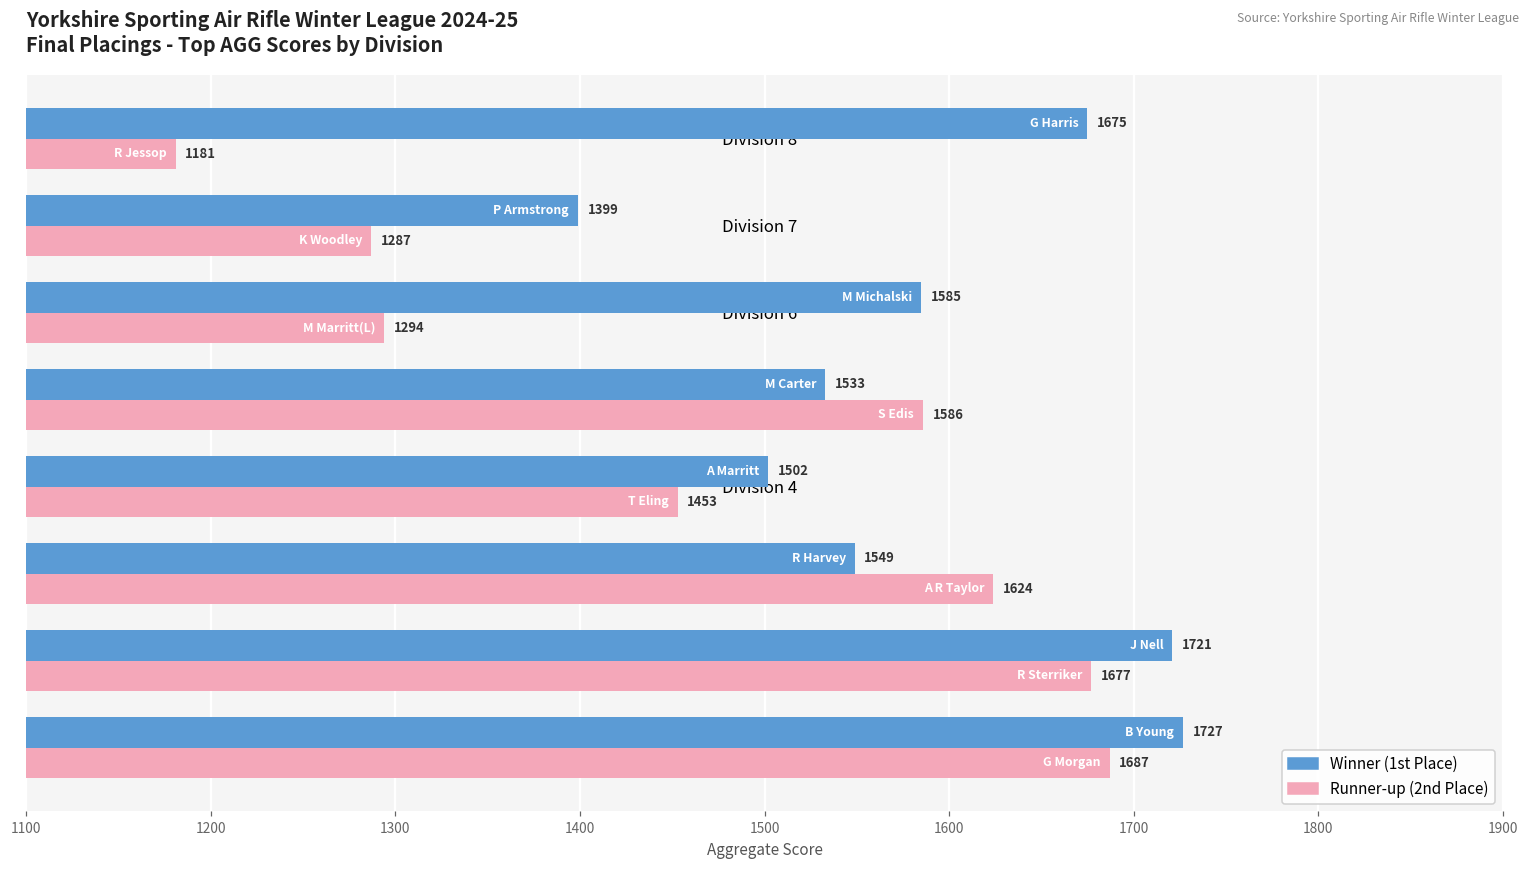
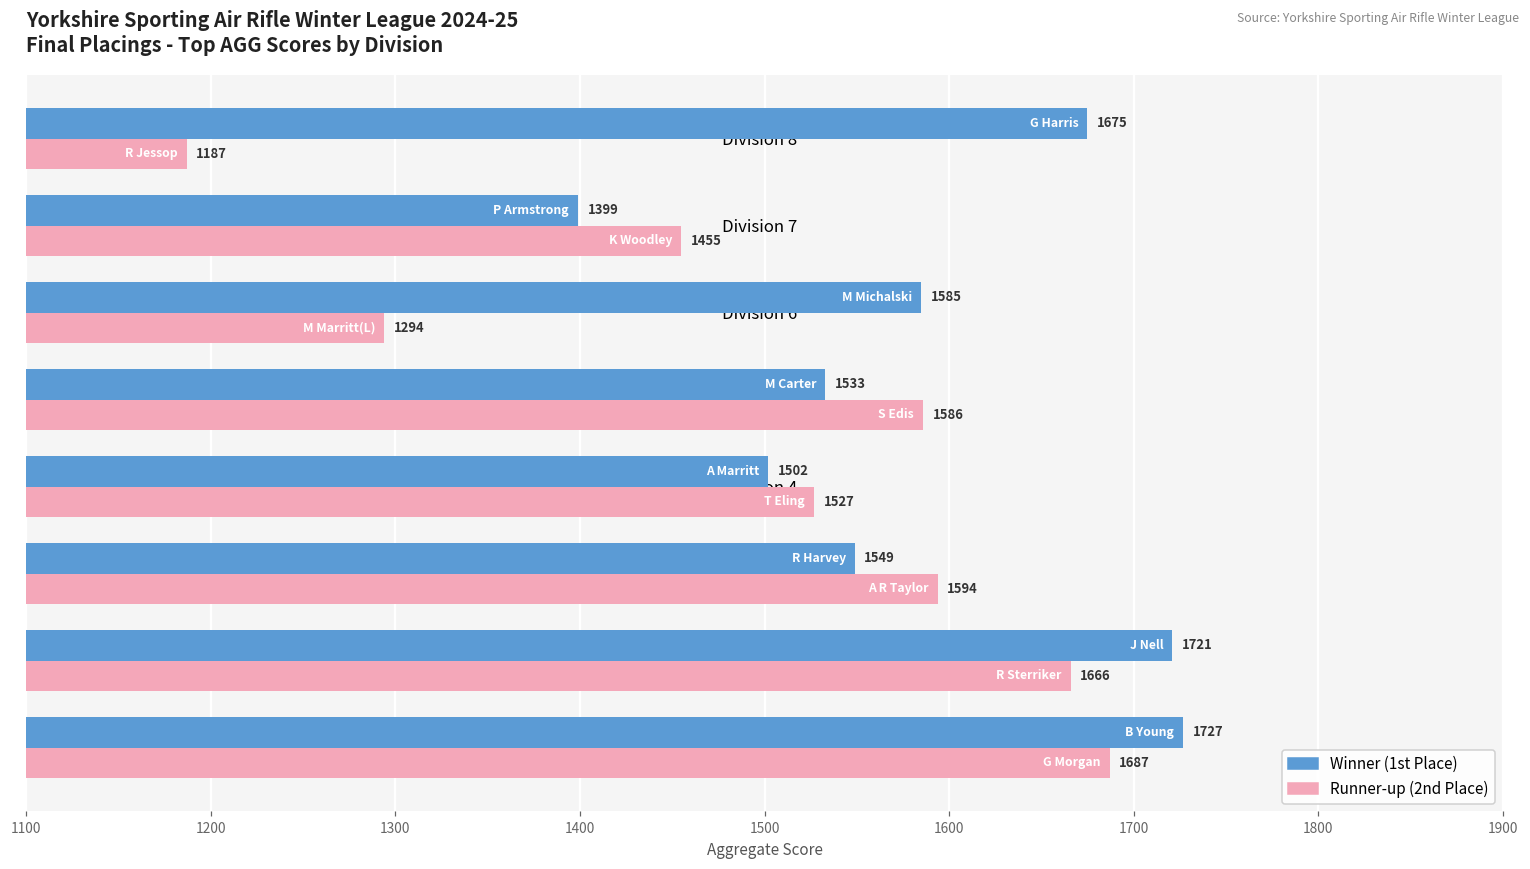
Runner-up (2nd Place), Division 8: 1181 -> 1187
Runner-up (2nd Place), Division 7: 1287 -> 1455
Runner-up (2nd Place), Division 4: 1453 -> 1527
Runner-up (2nd Place), Division 3: 1624 -> 1594
Runner-up (2nd Place), Division 2: 1677 -> 1666
